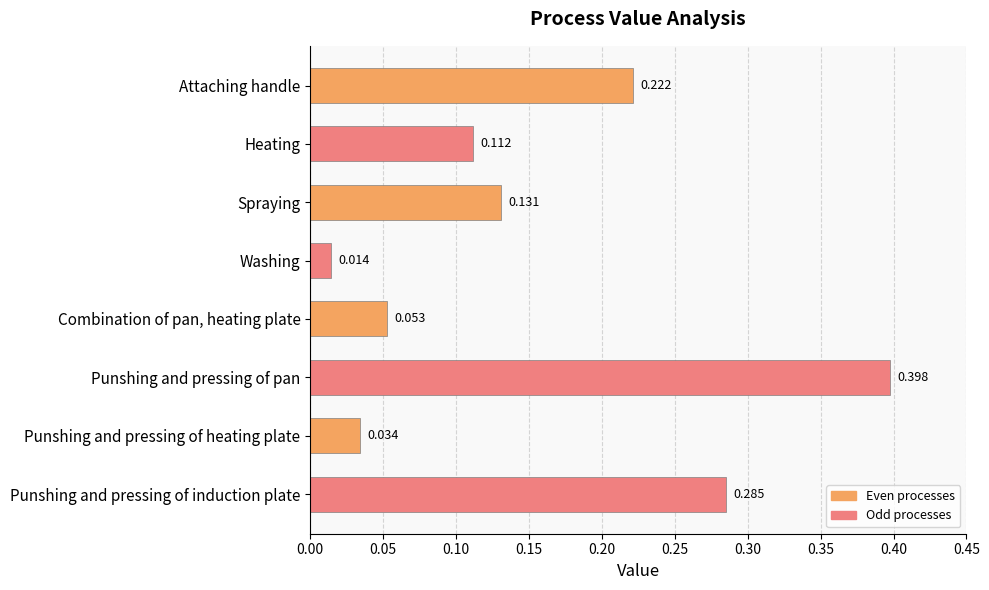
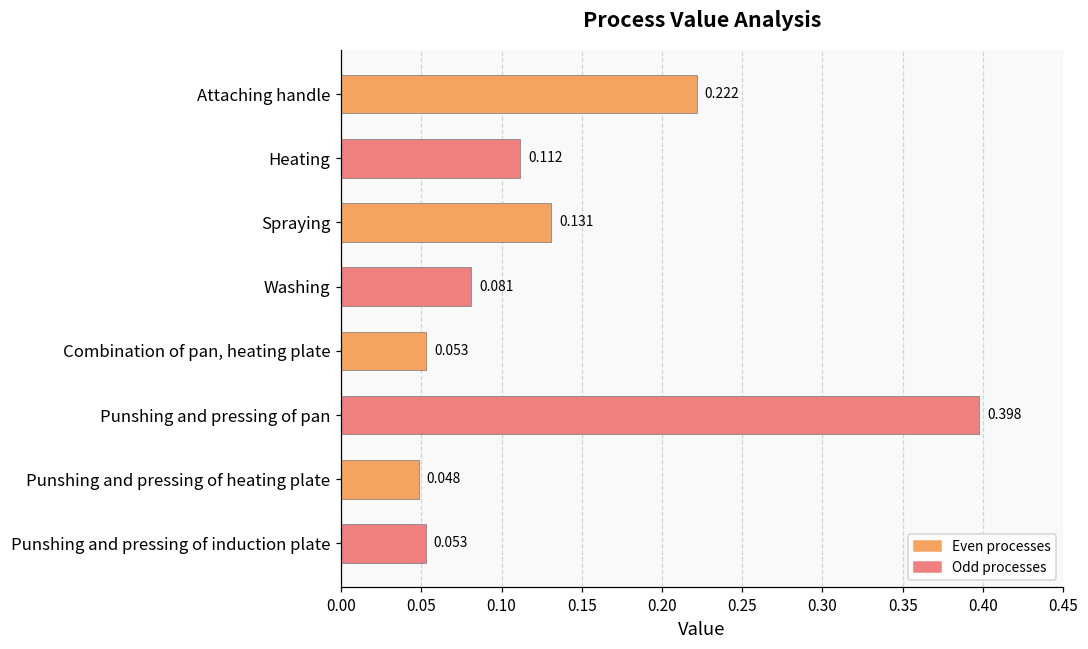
Washing: 0.014 -> 0.081
Punshing and pressing of heating plate: 0.034 -> 0.048
Punshing and pressing of induction plate: 0.285 -> 0.053
